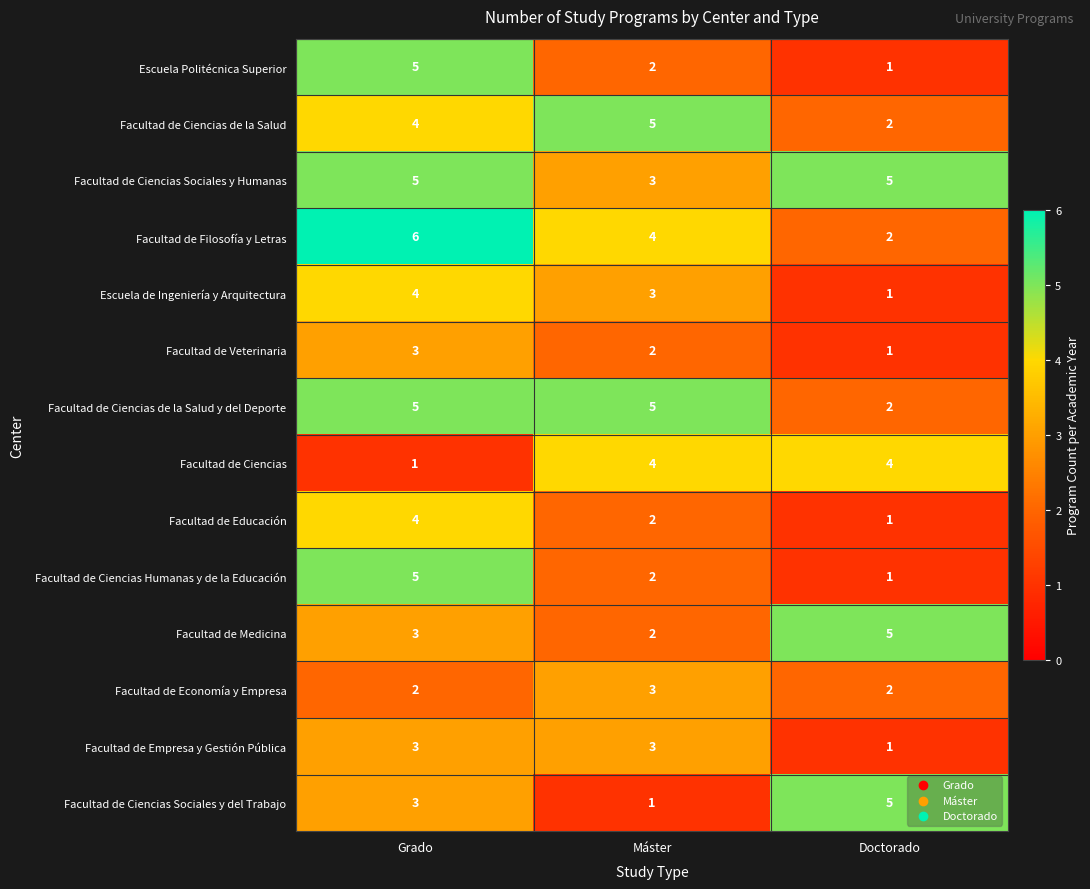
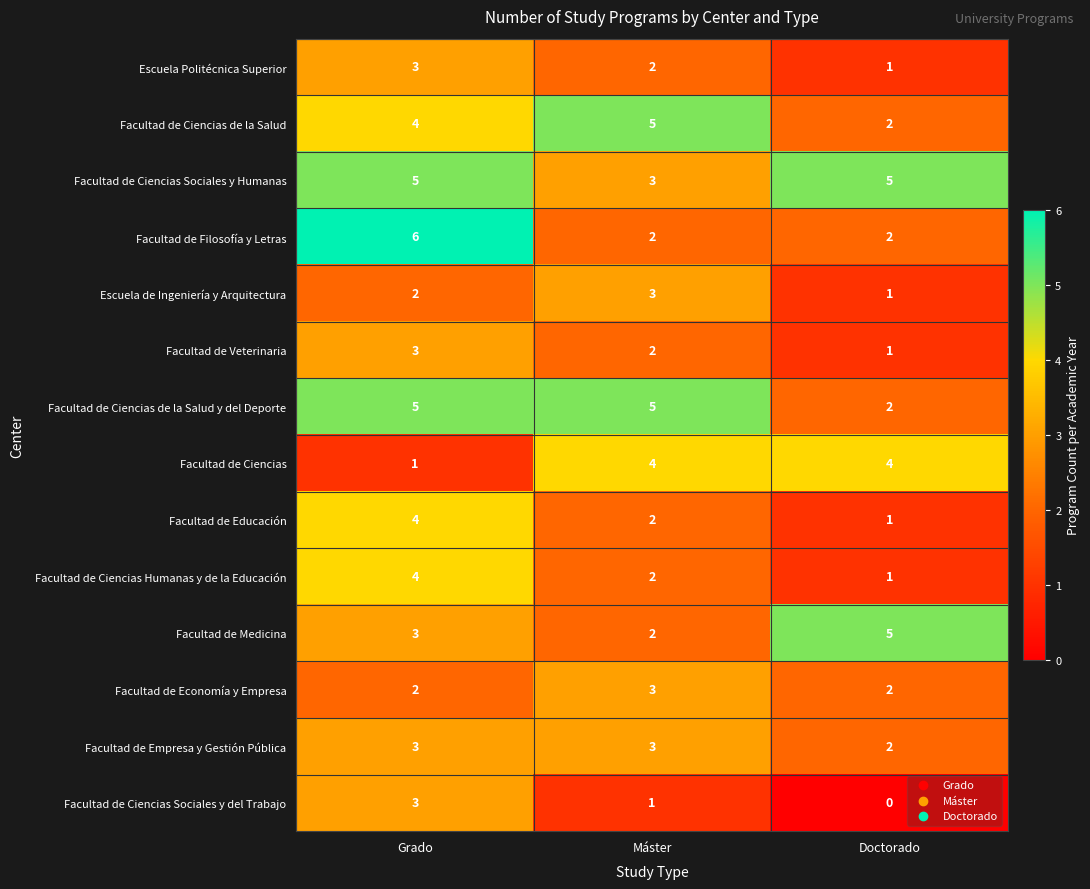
Escuela Politécnica Superior, Grado: 5 -> 3
Facultad de Filosofía y Letras, Máster: 4 -> 2
Escuela de Ingeniería y Arquitectura, Grado: 4 -> 2
Facultad de Ciencias Humanas y de la Educación, Grado: 5 -> 4
Facultad de Empresa y Gestión Pública, Doctorado: 1 -> 2
Facultad de Ciencias Sociales y del Trabajo, Doctorado: 5 -> 0
